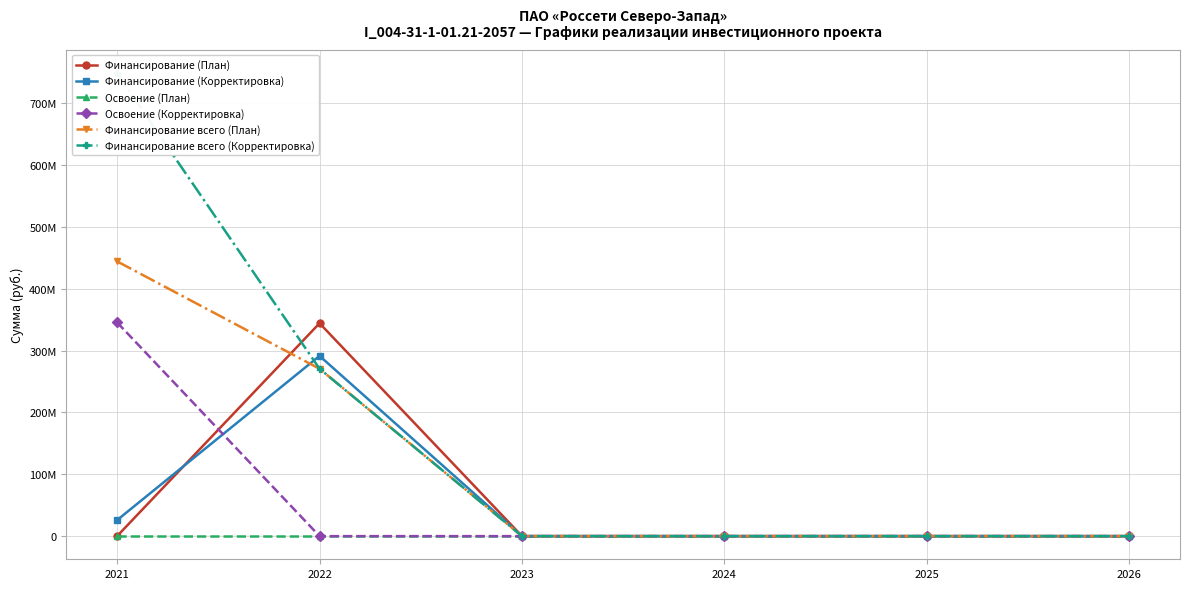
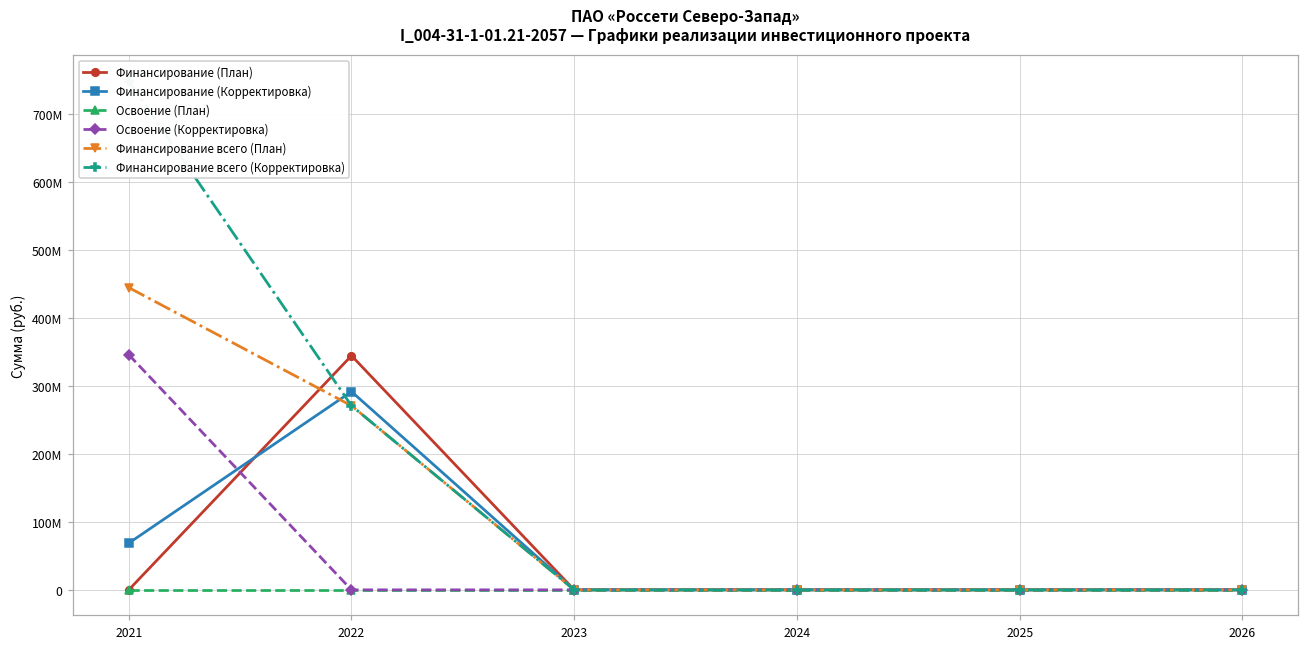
Финансирование (Корректировка), 2021: 30000000 -> 70000000
